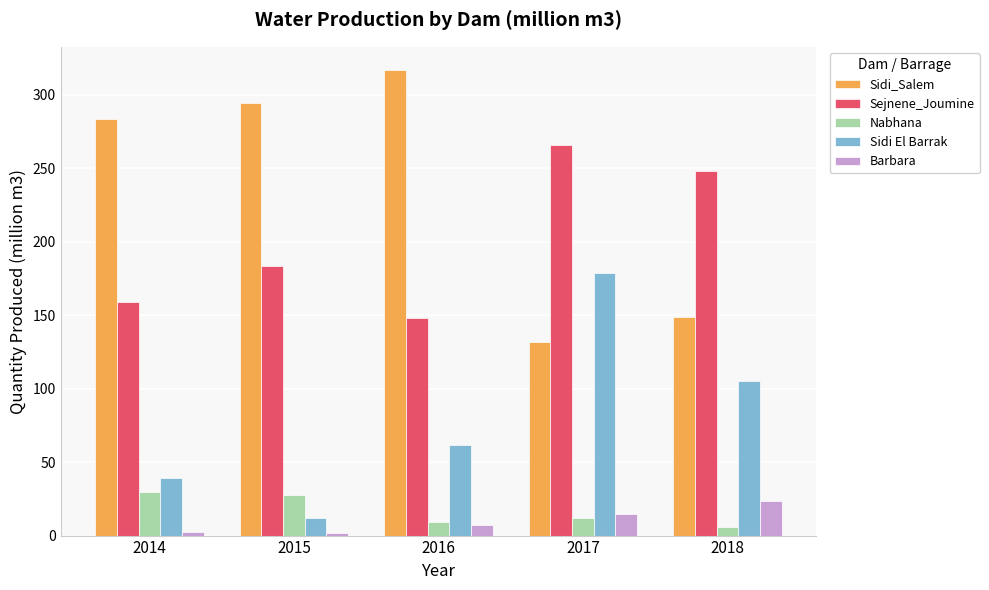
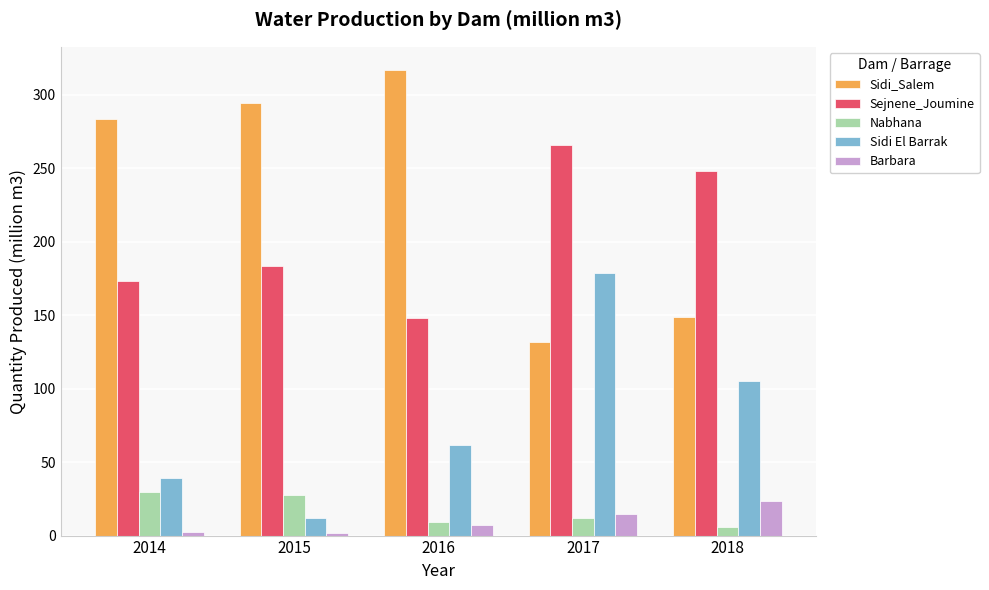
Sejnene_Joumine, 2014: 159 -> 173
